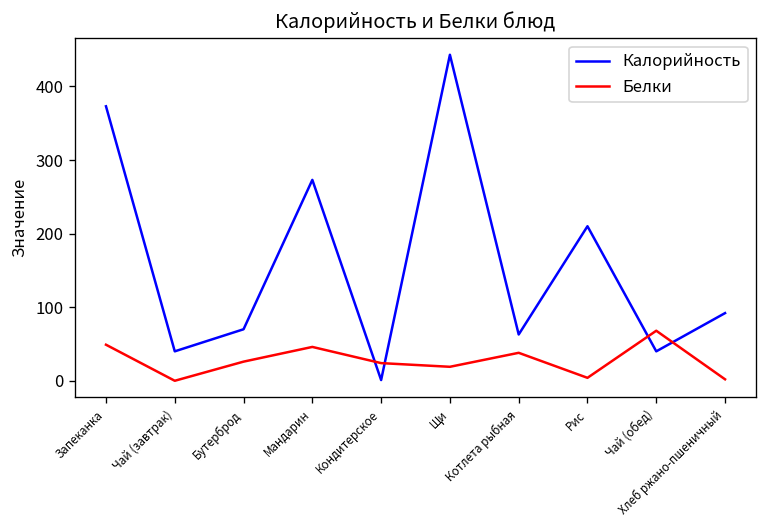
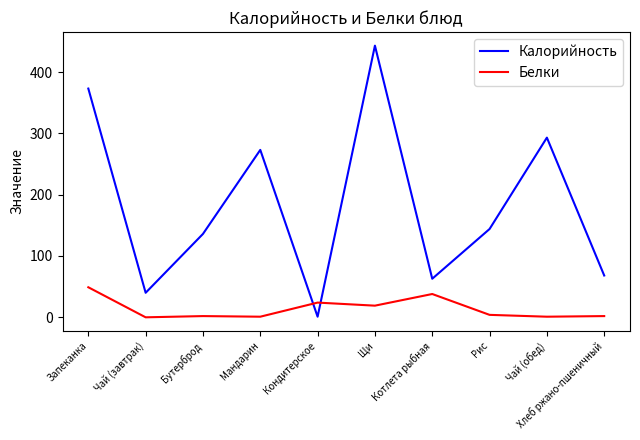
Калорийность, Бутерброд: 70 -> 140
Белки, Бутерброд: 30 -> 0
Белки, Мандарин: 50 -> 0
Калорийность, Рис: 210 -> 140
Калорийность, Чай (обед): 40 -> 290
Белки, Чай (обед): 70 -> 0
Калорийность, Хлеб ржано-пшеничный: 90 -> 70
